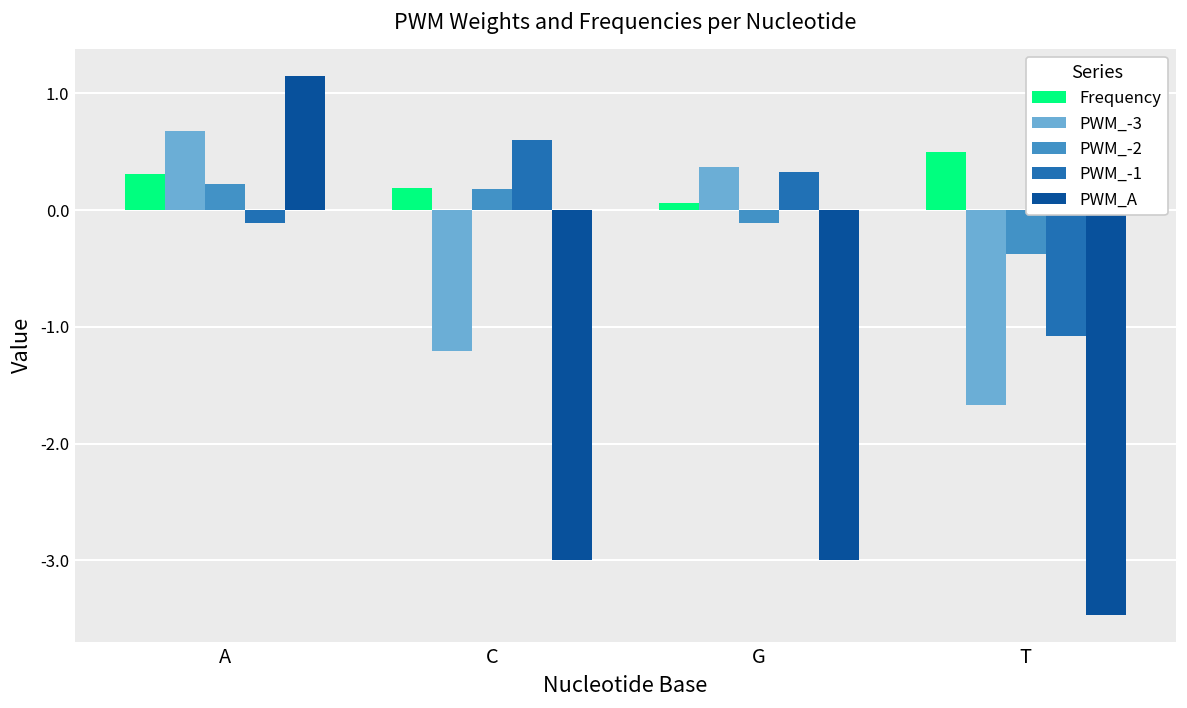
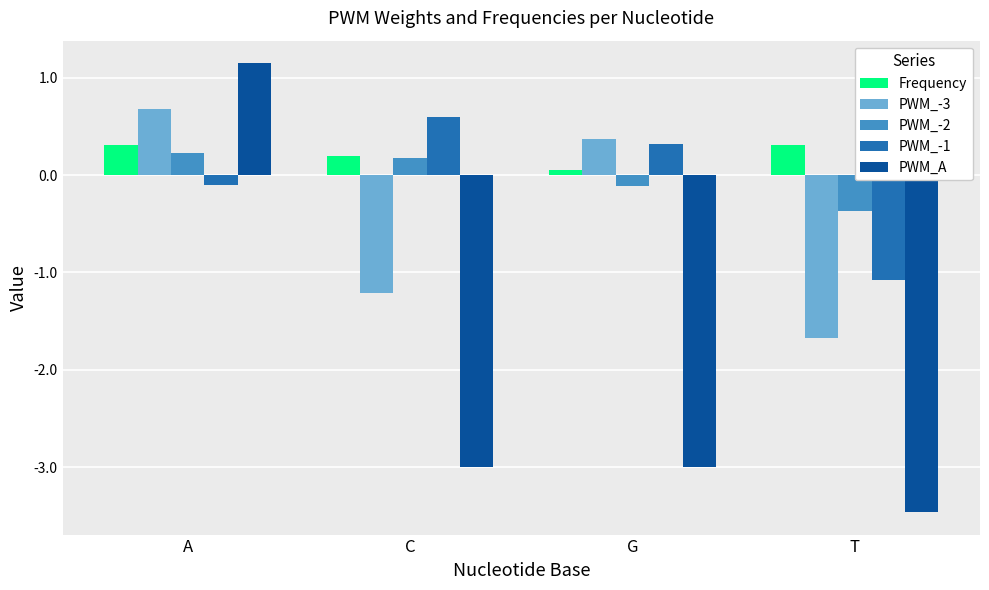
Frequency, T: 0.5 -> 0.3
